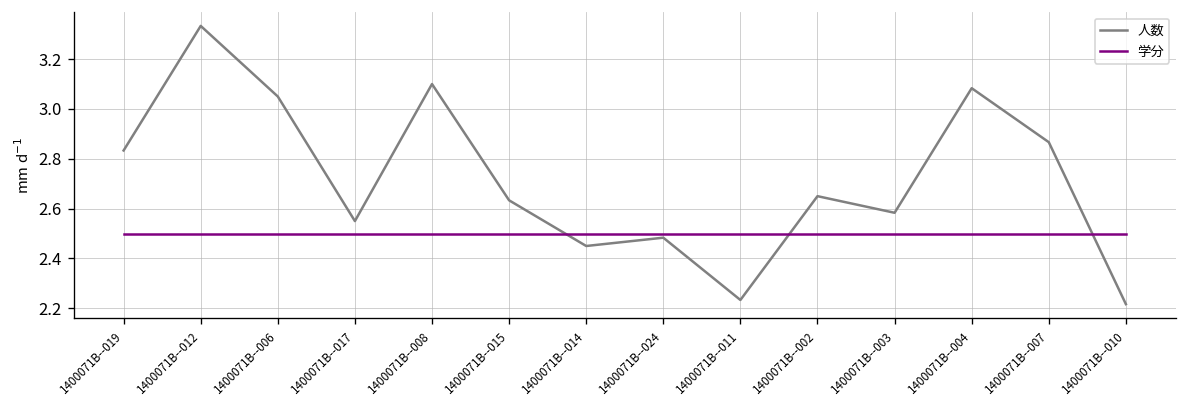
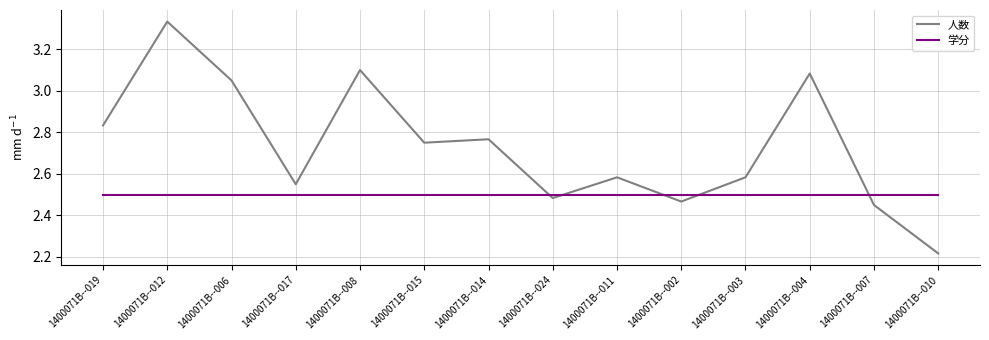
人数, 1400071B--015: 2.63 -> 2.75
人数, 1400071B--014: 2.45 -> 2.77
人数, 1400071B--011: 2.23 -> 2.58
人数, 1400071B--002: 2.65 -> 2.47
人数, 1400071B--007: 2.87 -> 2.45
